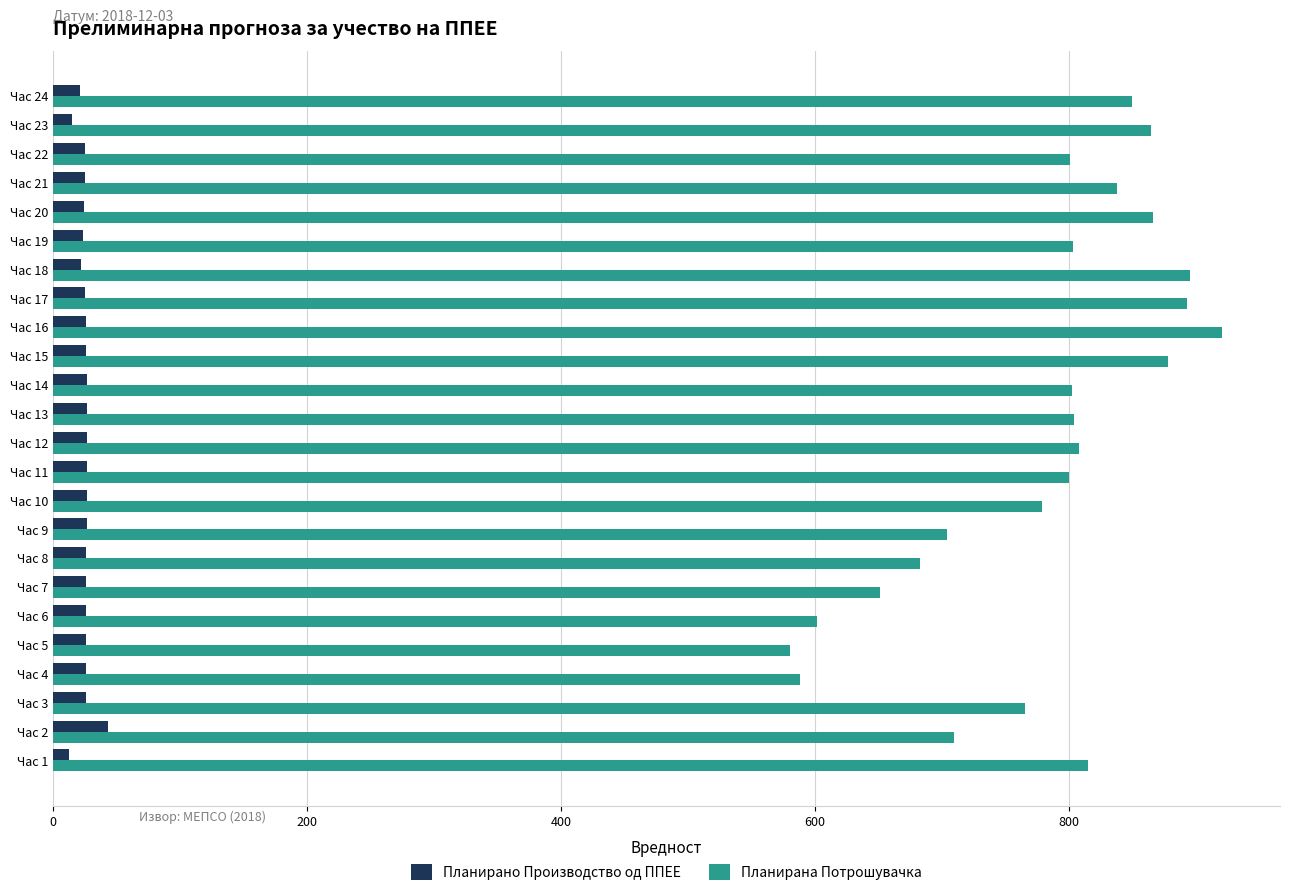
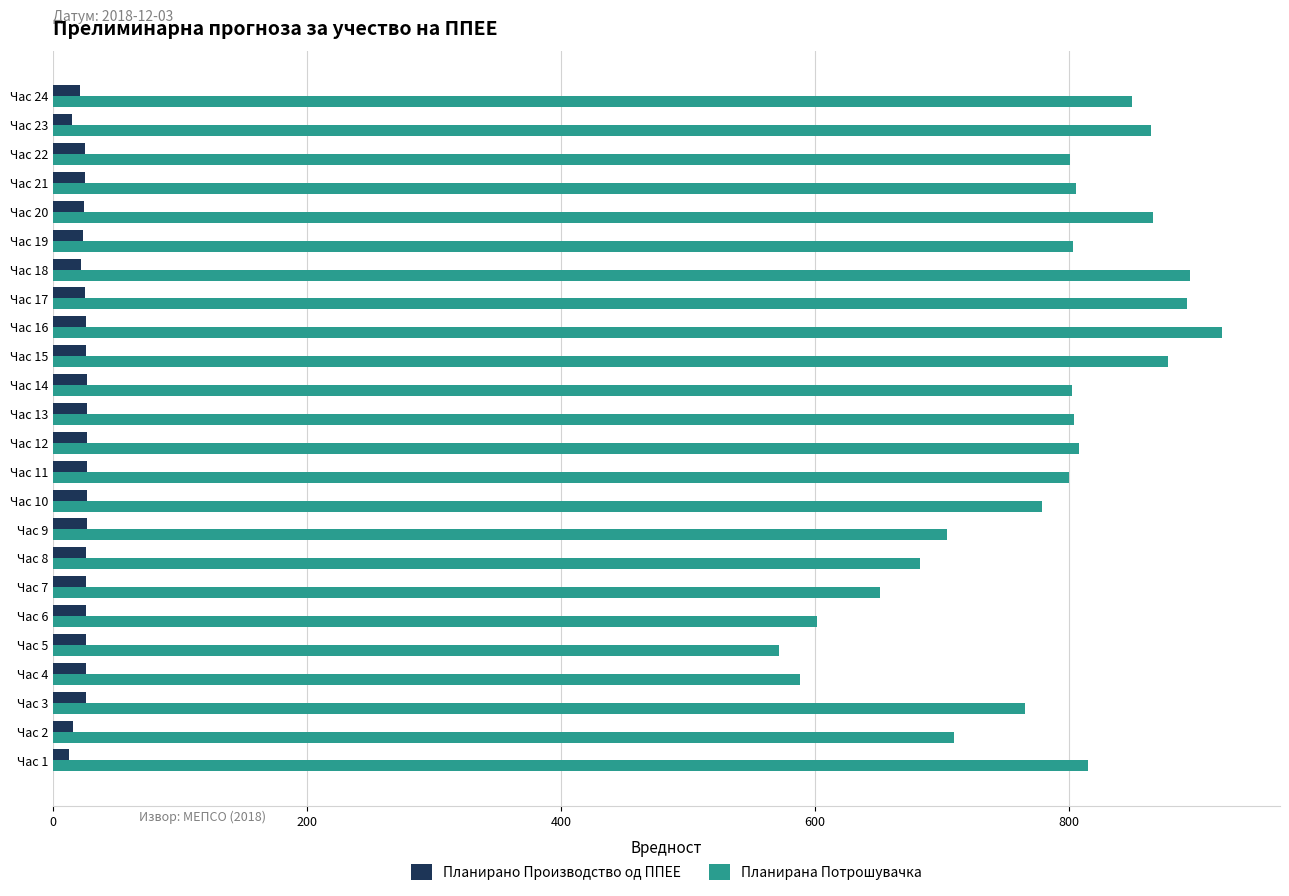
Планирана Потрошувачка, Час 21: 838 -> 806
Планирана Потрошувачка, Час 5: 581 -> 572
Планирано Производство од ППЕЕ, Час 2: 43 -> 16
